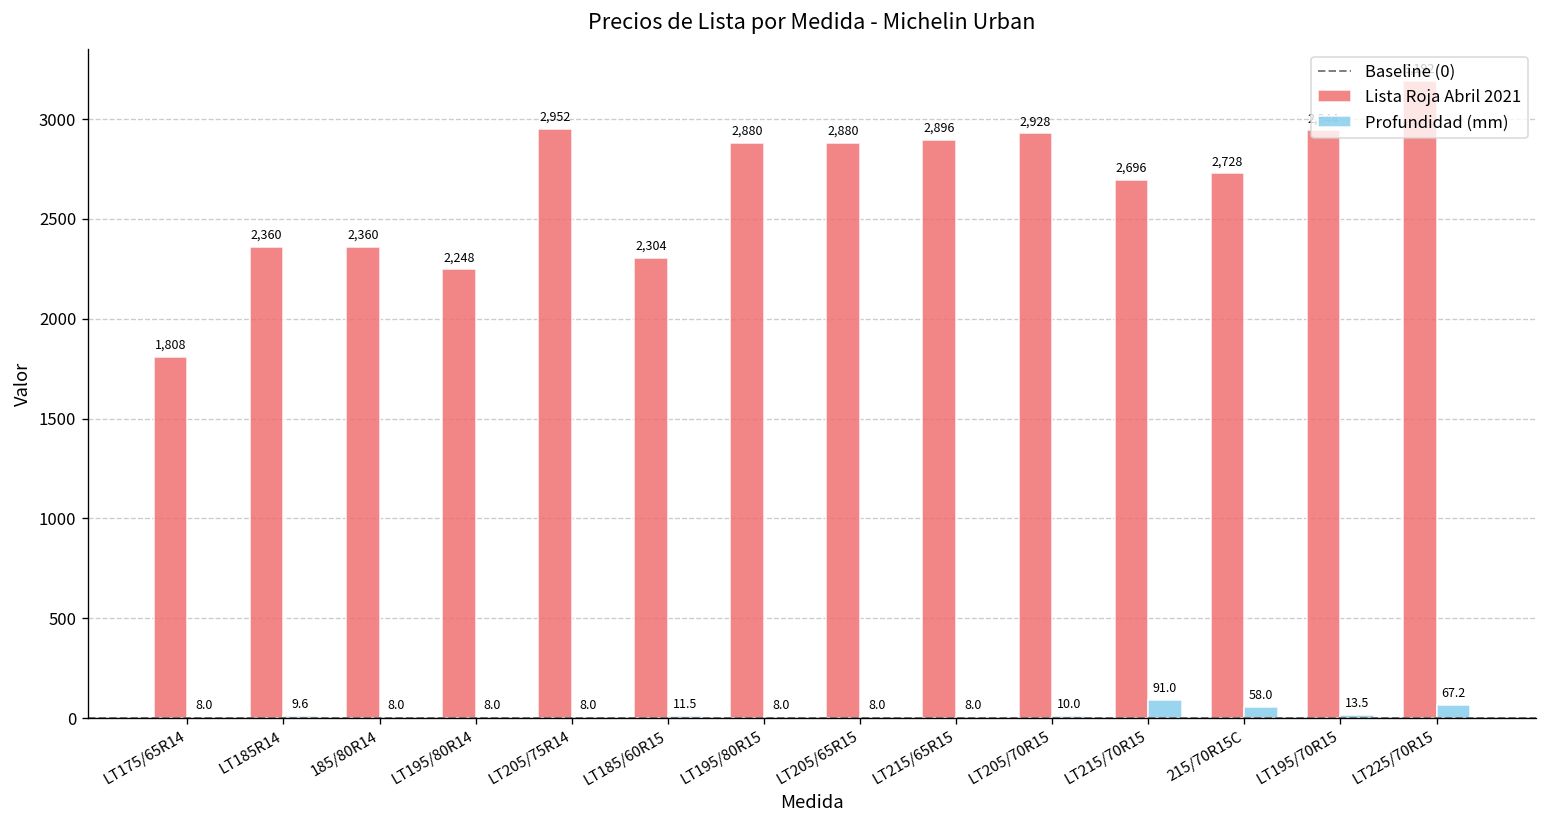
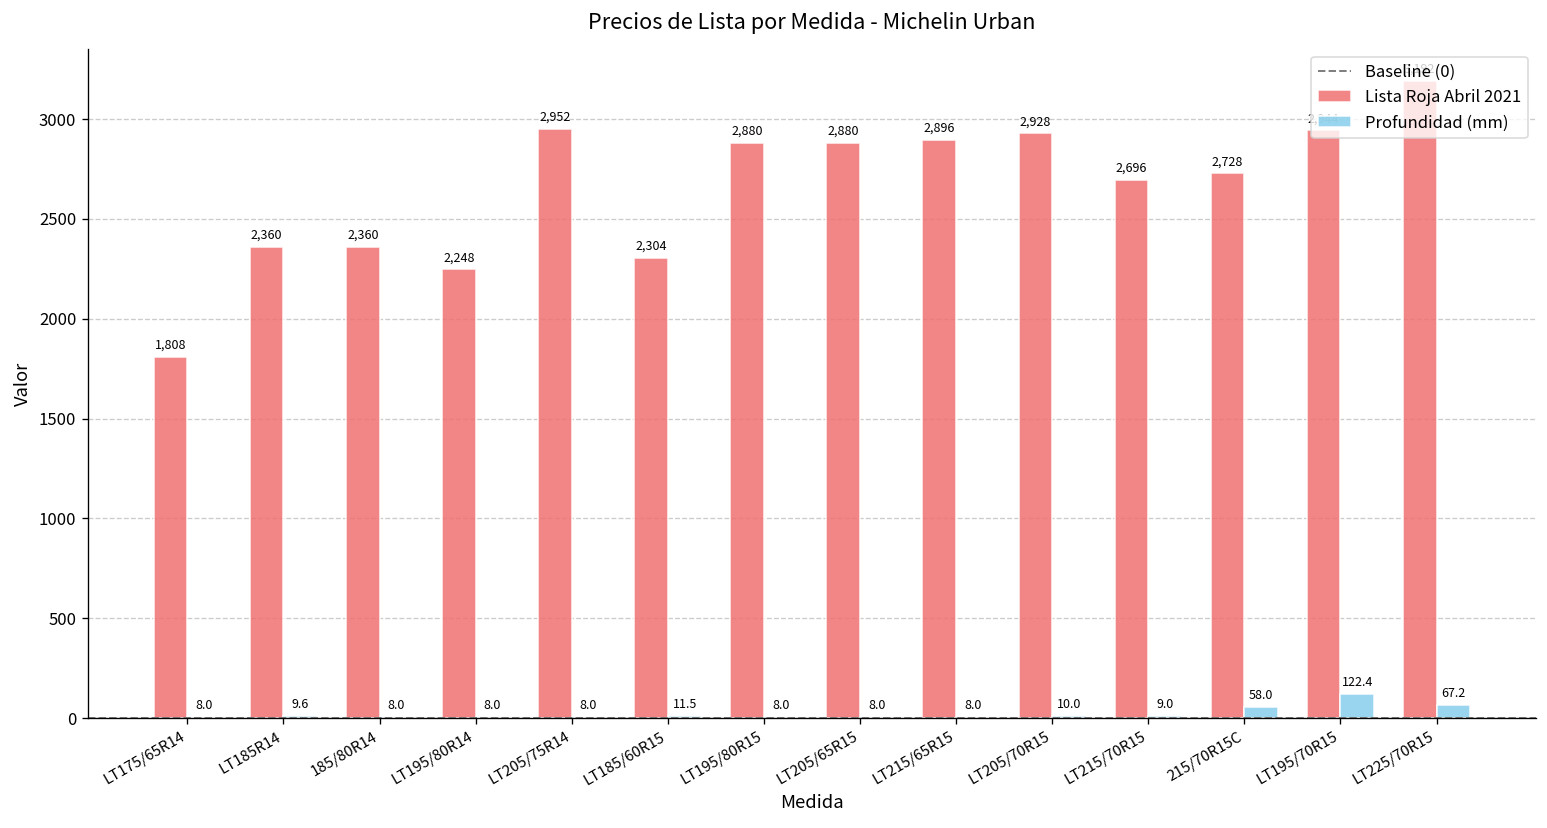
Profundidad (mm), LT215/70R15: 91.0 -> 9.0
Profundidad (mm), LT195/70R15: 13.5 -> 122.4
